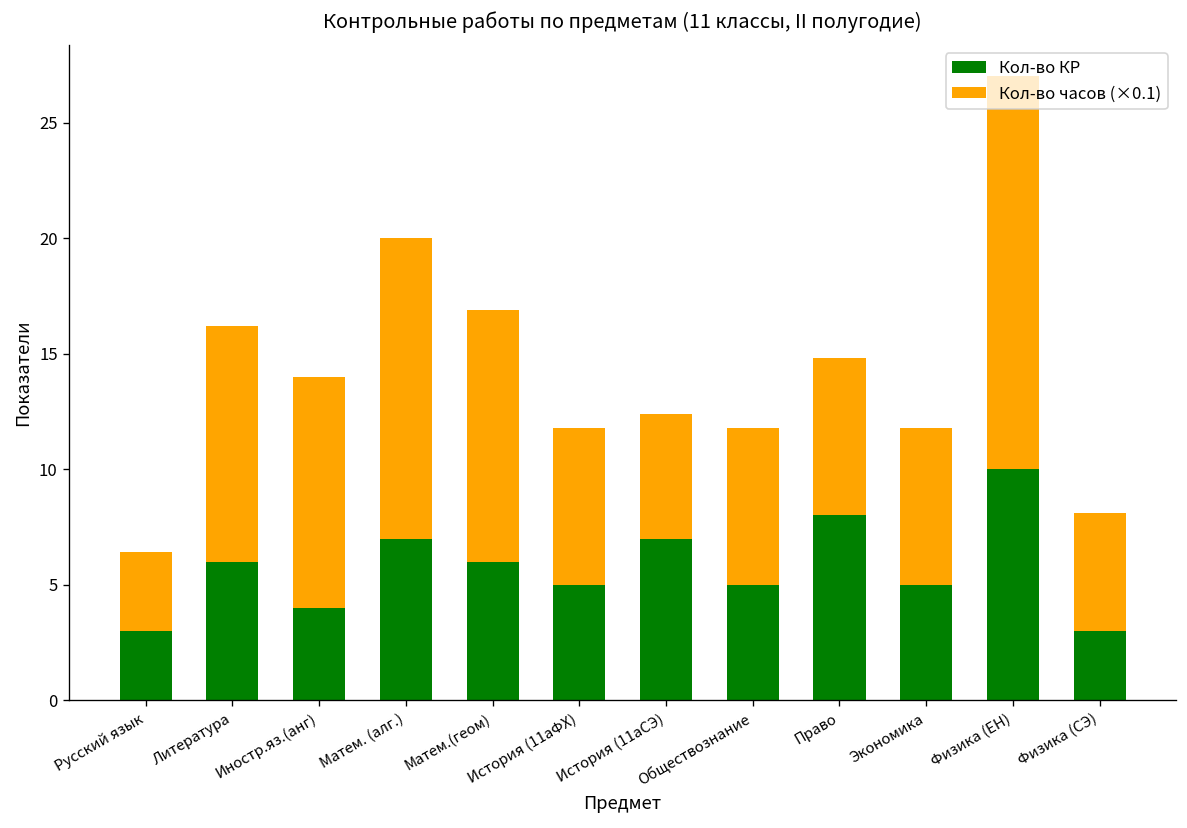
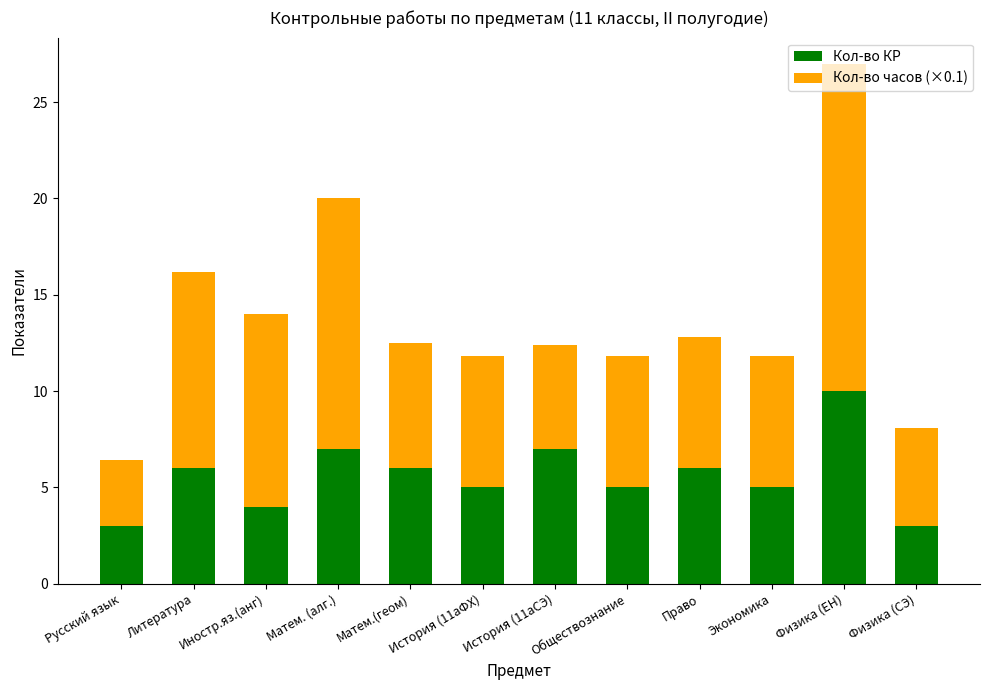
Кол-во часов (×0.1), Матем.(геом): 10.9 -> 6.5
Кол-во КР, Право: 8 -> 6
